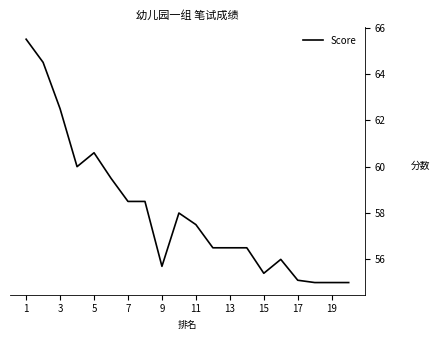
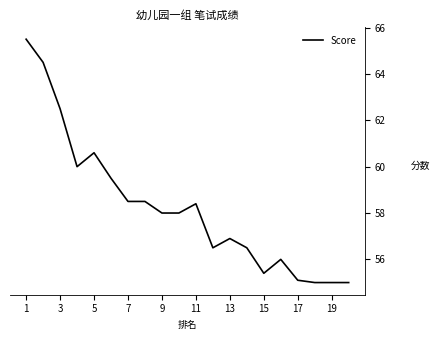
9: 55.7 -> 58.0
11: 57.5 -> 58.4
13: 56.5 -> 56.9
